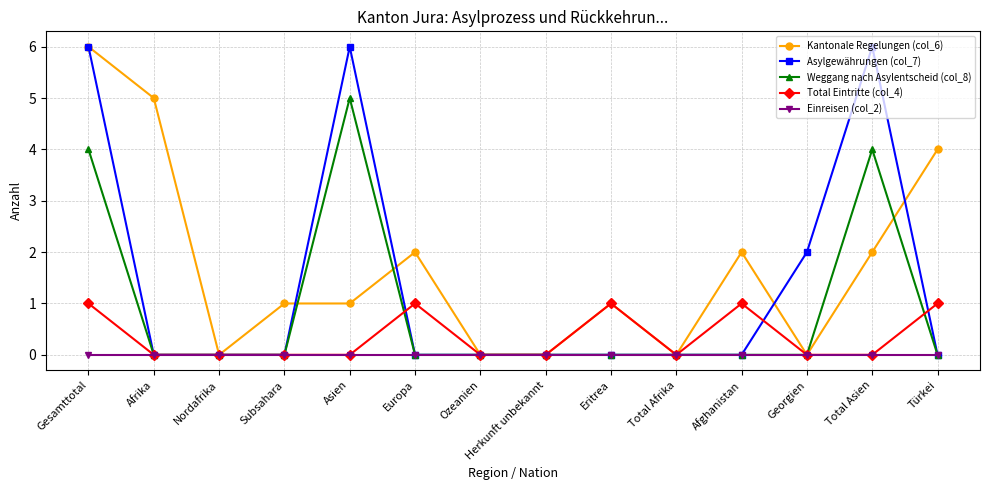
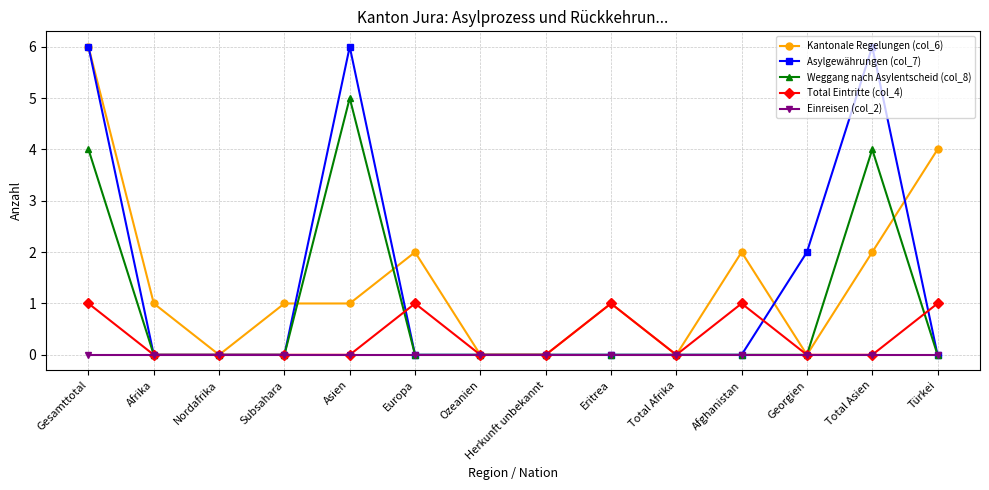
Kantonale Regelungen (col_6), Afrika: 5 -> 1
